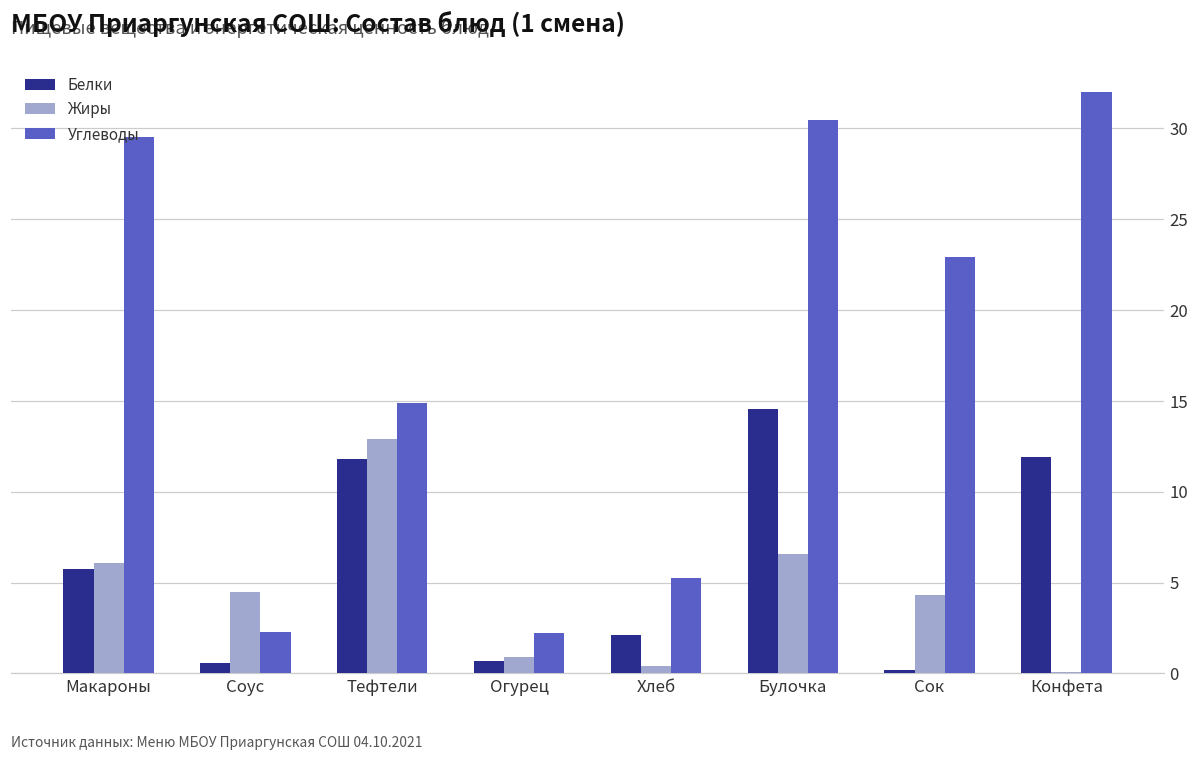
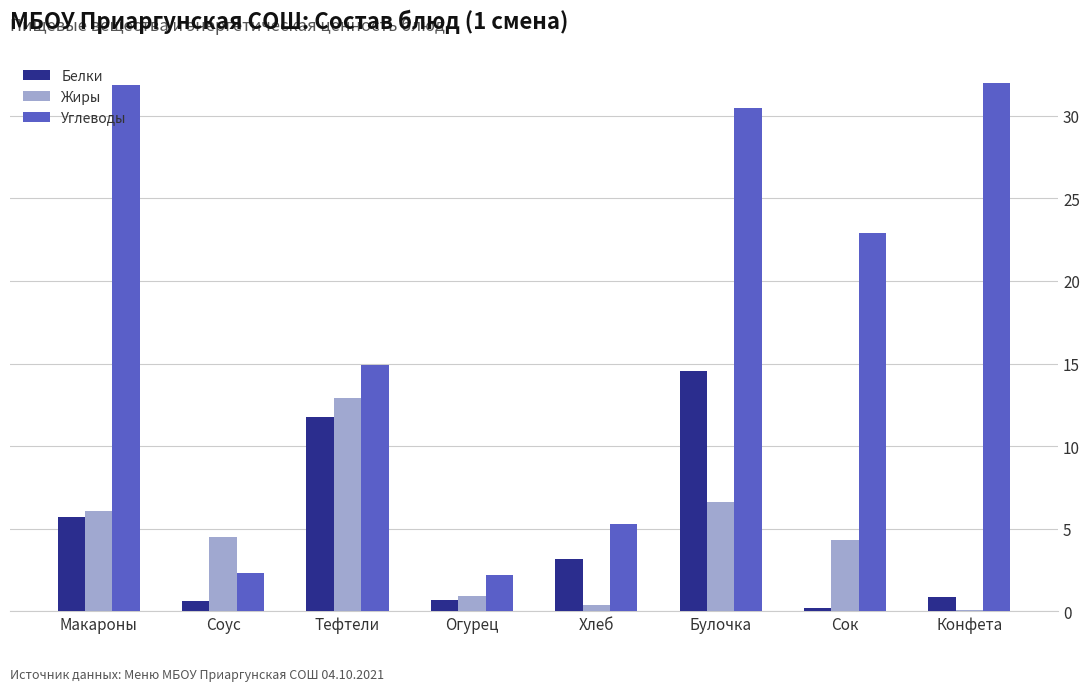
Углеводы, Макароны: 29.5 -> 31.9
Белки, Хлеб: 2.1 -> 3.2
Белки, Конфета: 11.9 -> 0.9
